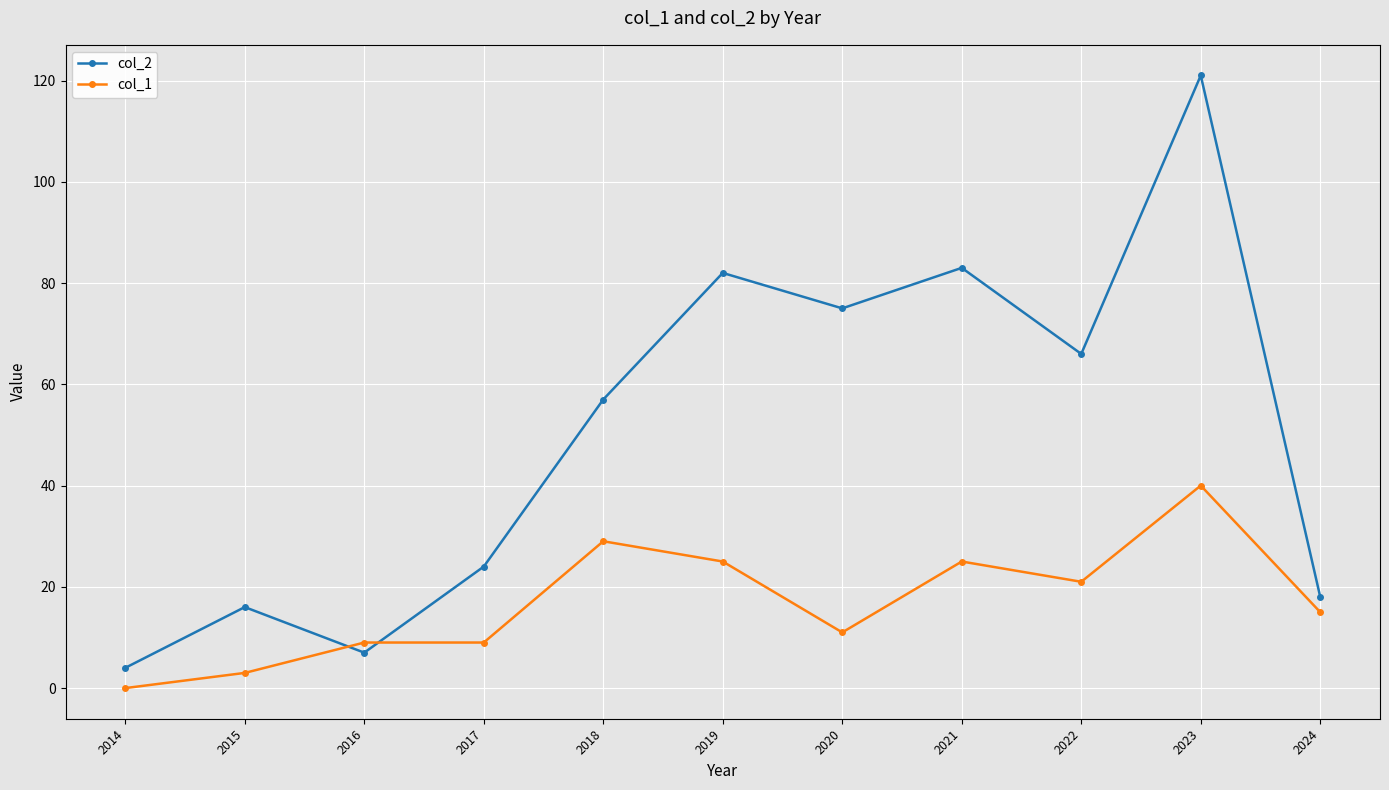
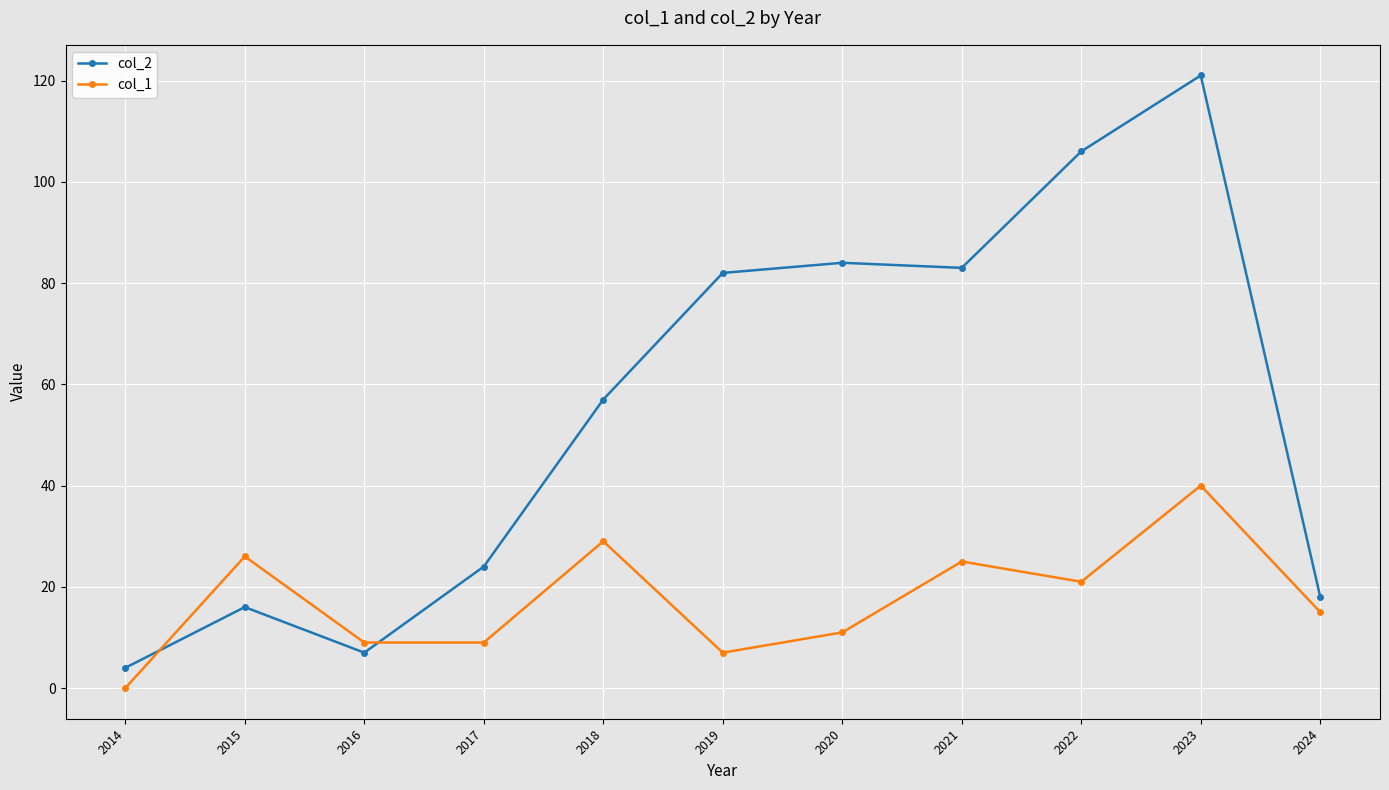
col_1, 2015: 3 -> 26
col_1, 2019: 25 -> 7
col_2, 2020: 75 -> 84
col_2, 2022: 66 -> 106
